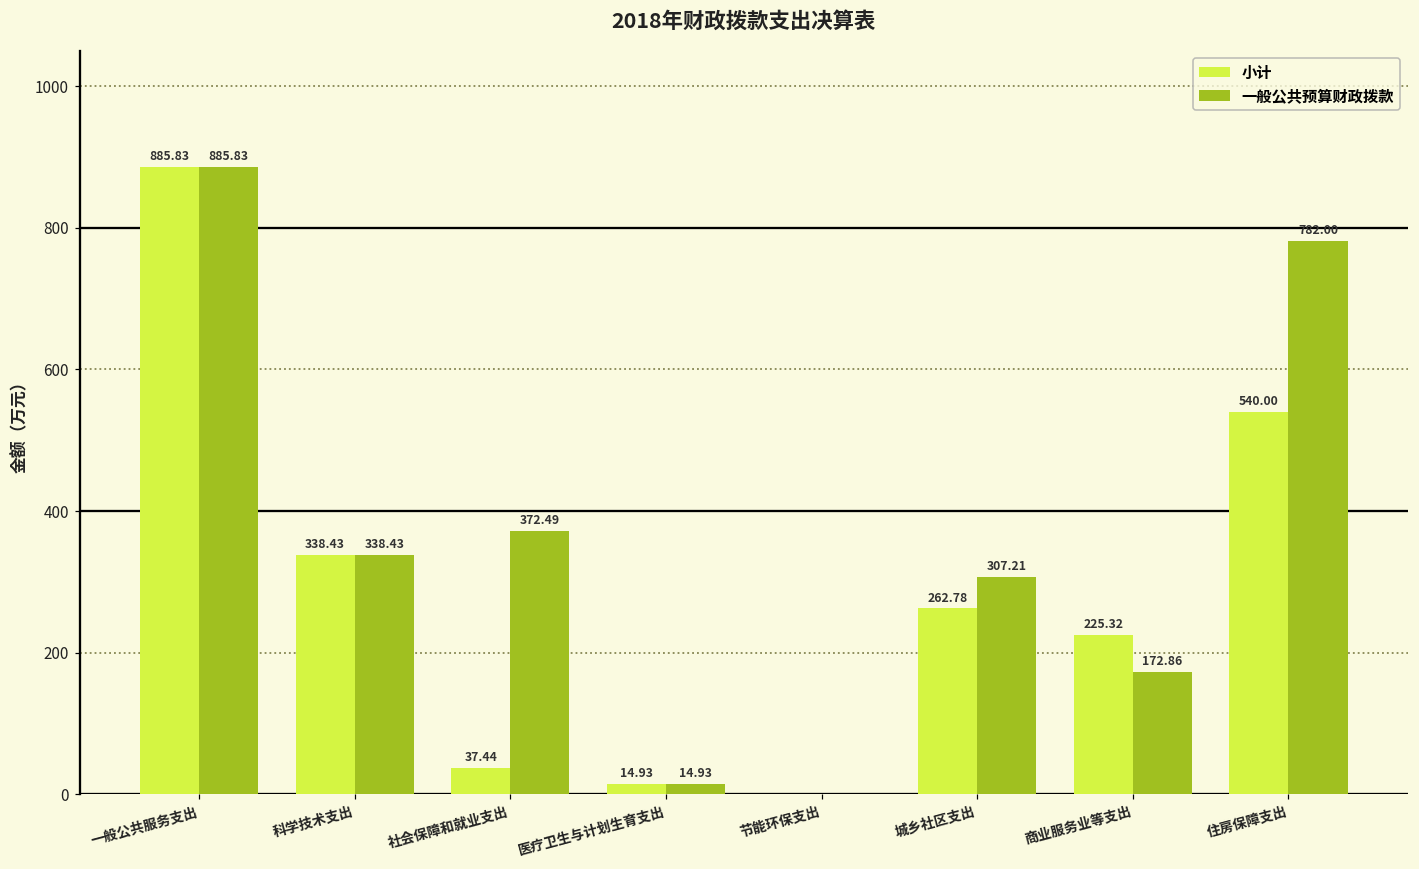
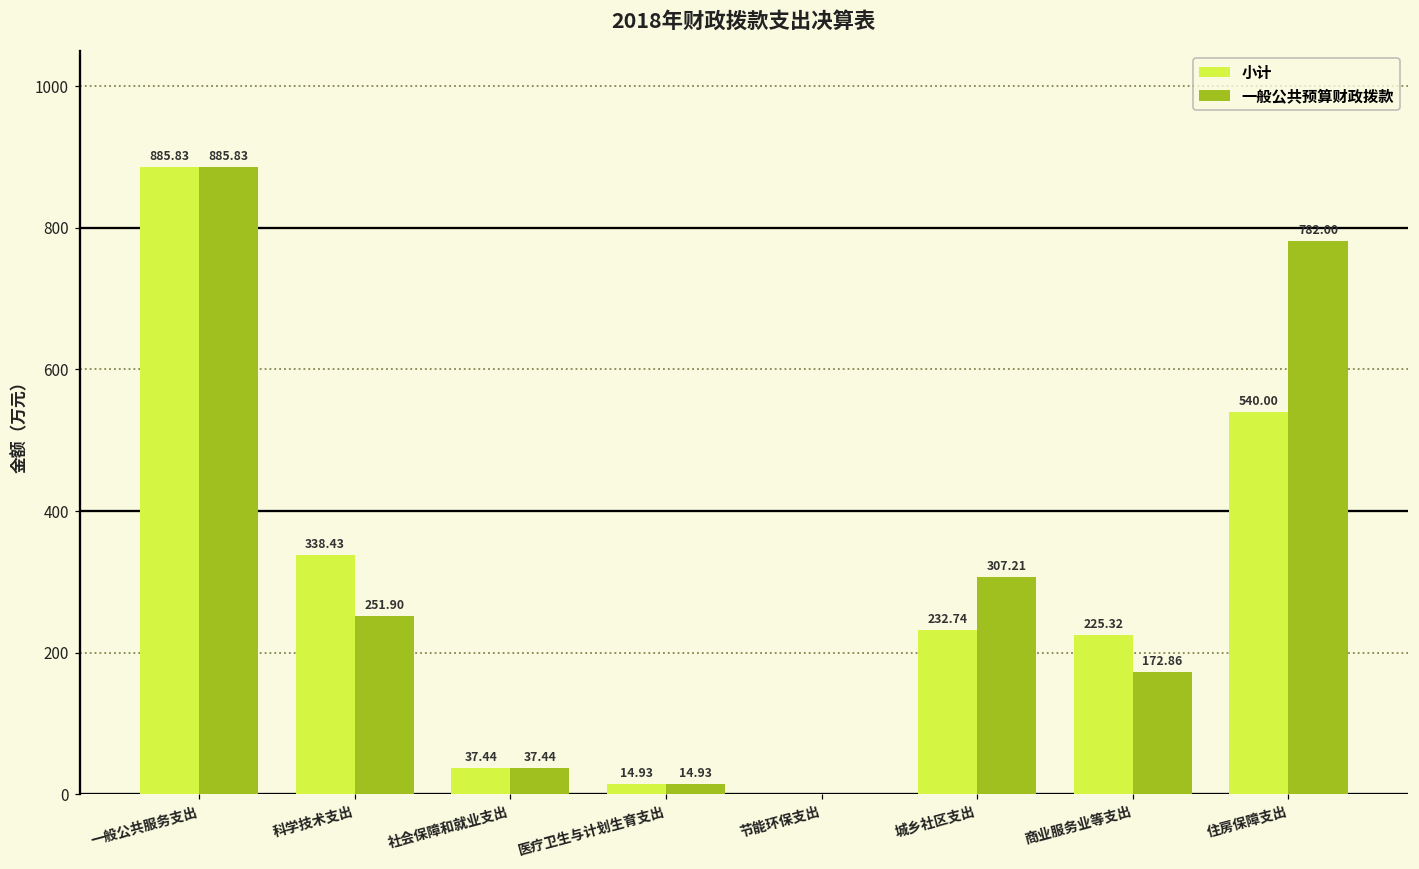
一般公共预算财政拨款, 科学技术支出: 338.43 -> 251.90
一般公共预算财政拨款, 社会保障和就业支出: 372.49 -> 37.44
小计, 城乡社区支出: 262.78 -> 232.74
